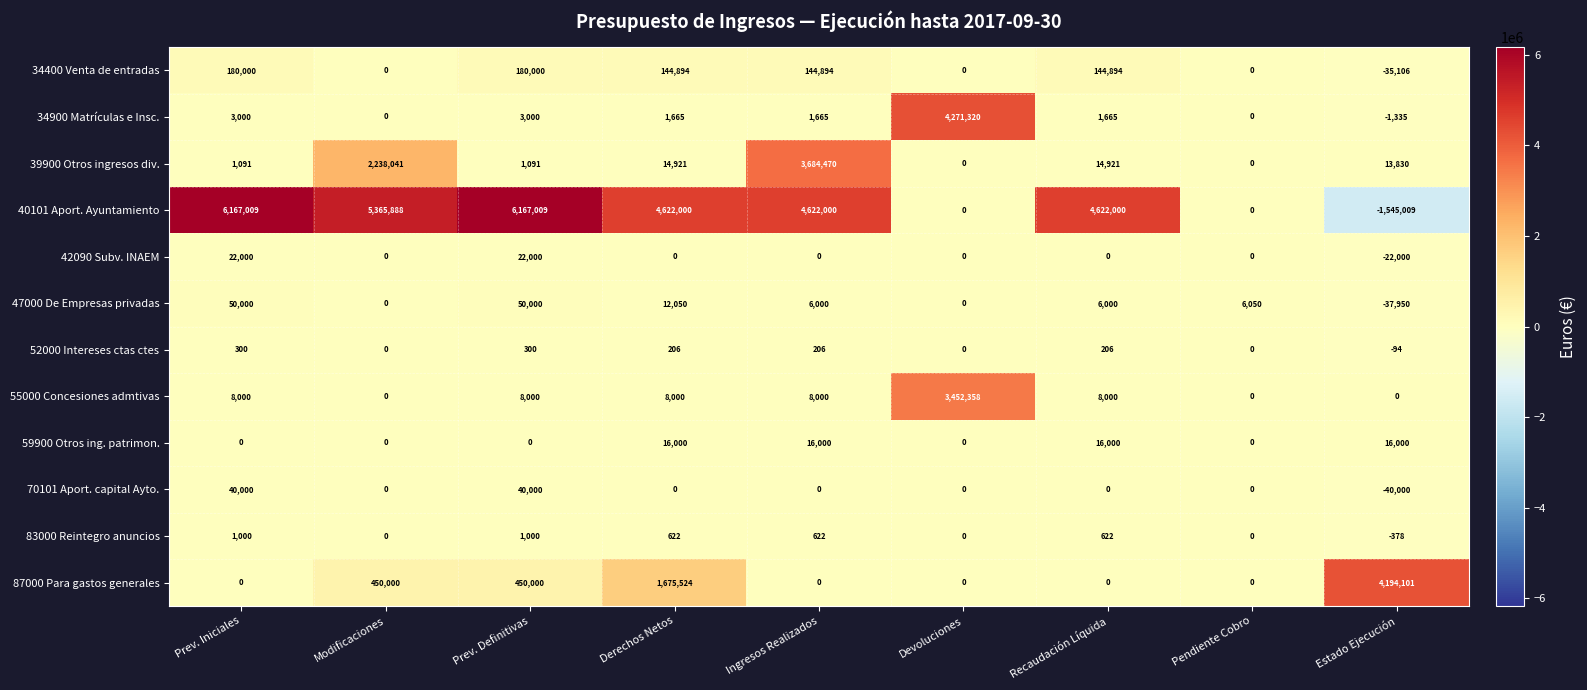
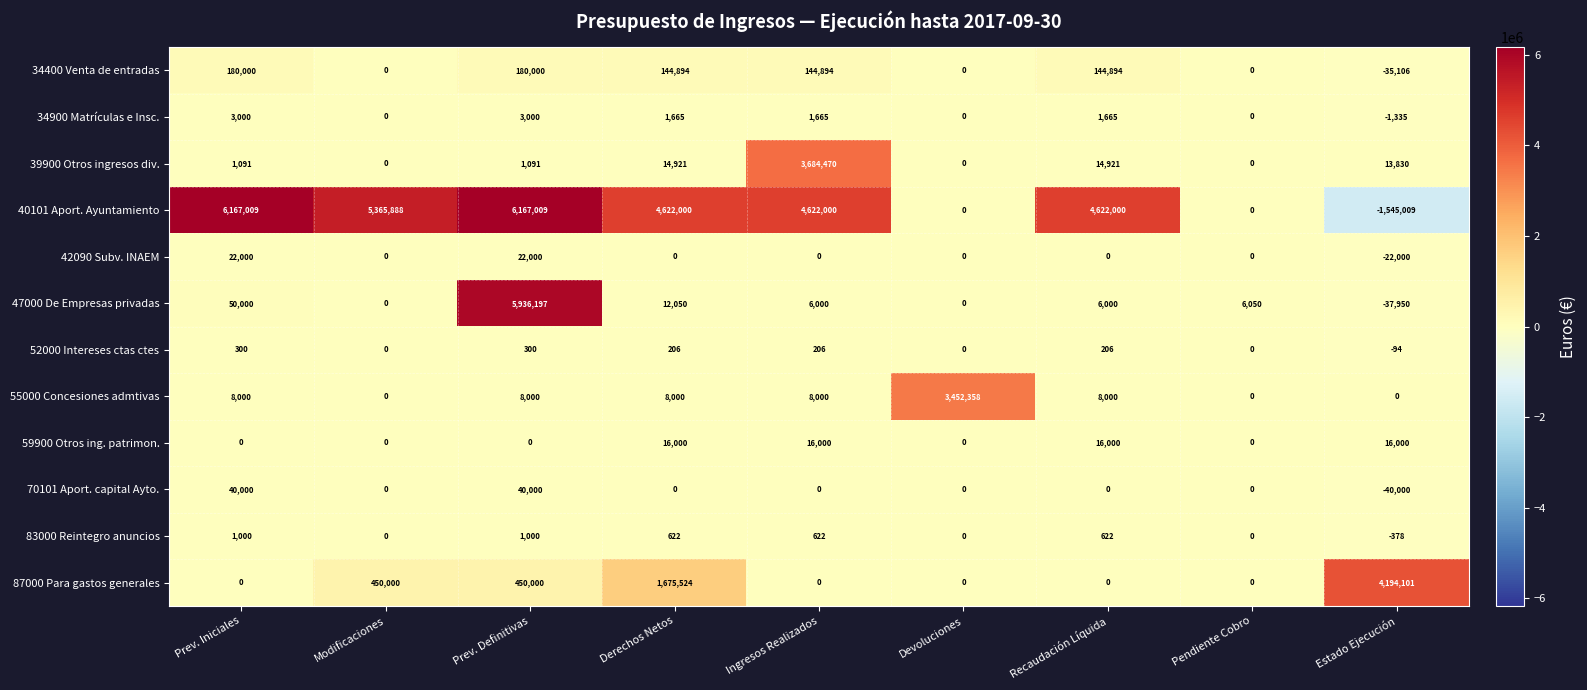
34900 Matrículas e Insc., Devoluciones: 4,271,320 -> 0
39900 Otros ingresos div., Modificaciones: 2,238,041 -> 0
47000 De Empresas privadas, Prev. Definitivas: 50,000 -> 5,936,197
